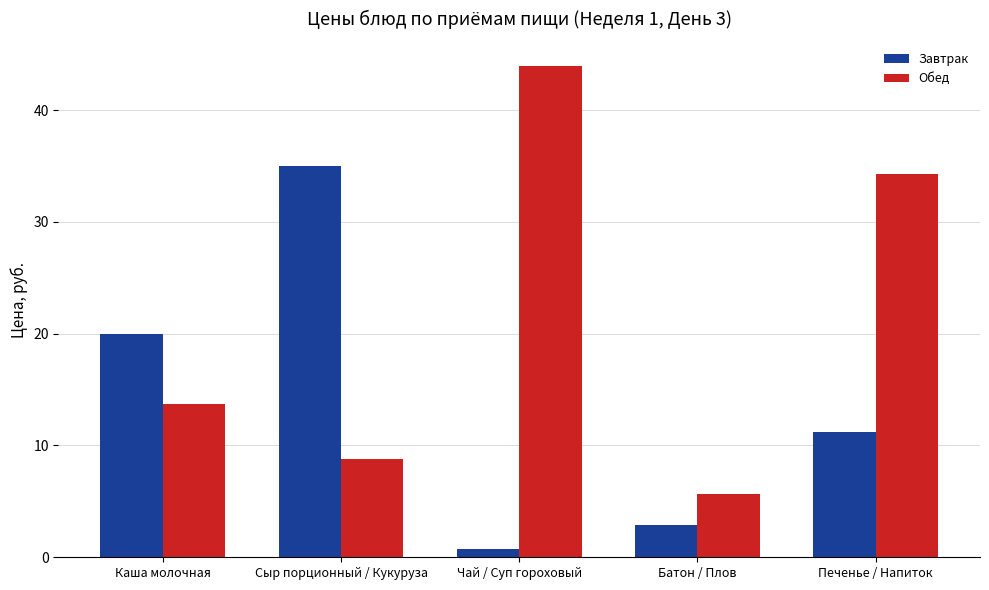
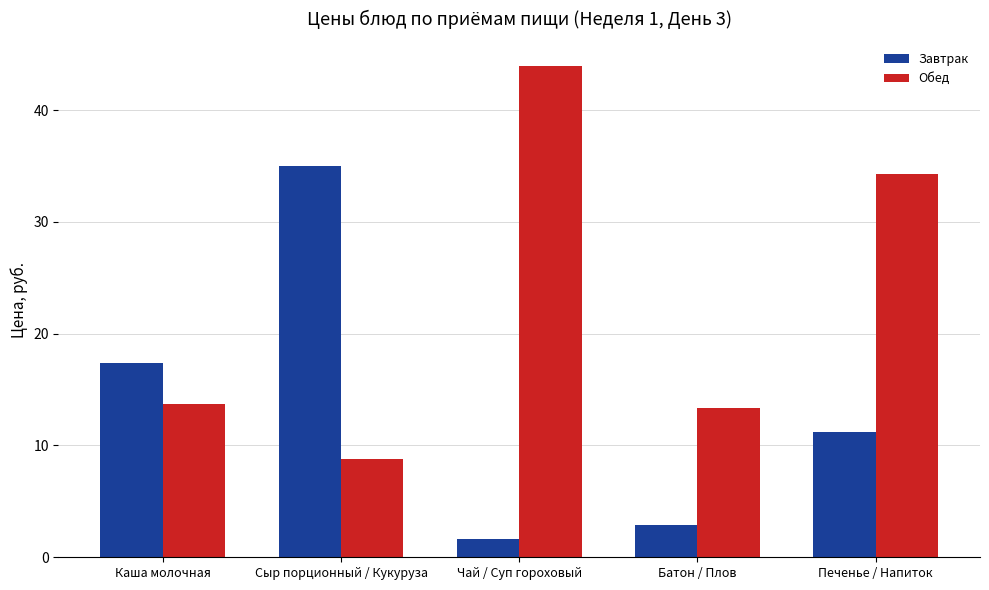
Завтрак, Каша молочная: 20.0 -> 17.4
Завтрак, Чай / Суп гороховый: 0.7 -> 1.7
Обед, Батон / Плов: 5.7 -> 13.4
